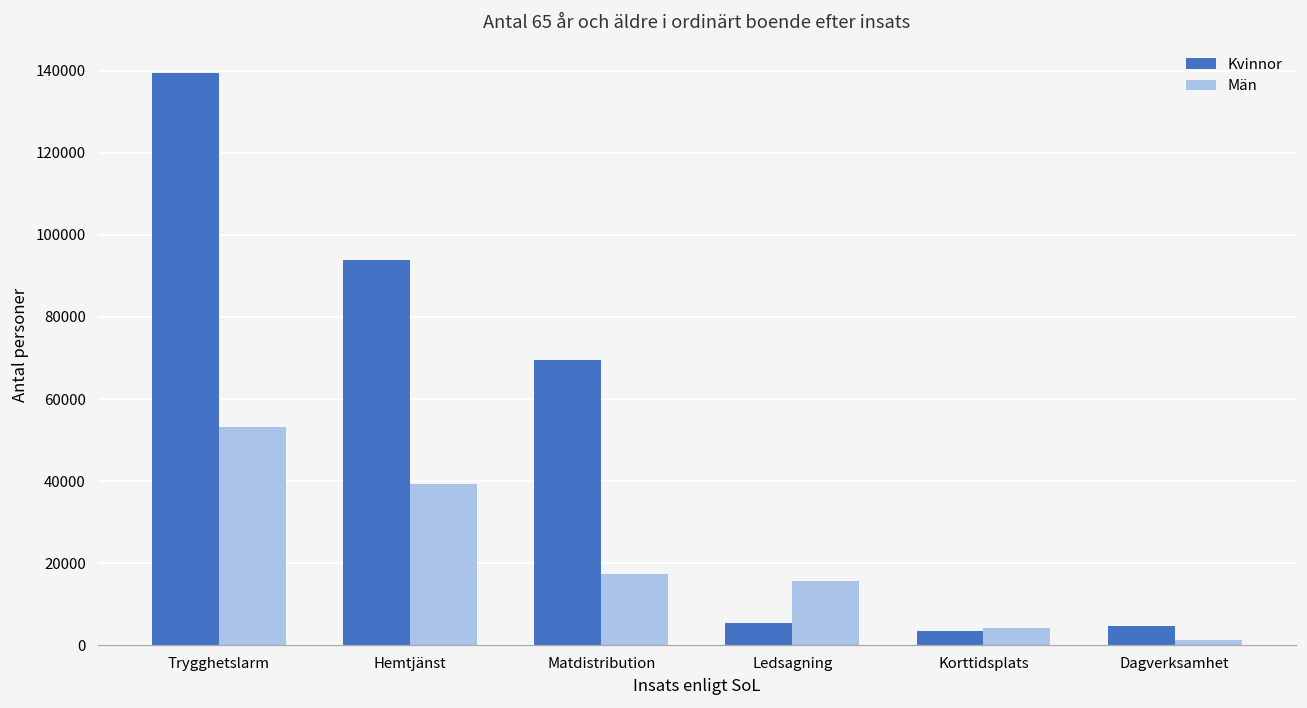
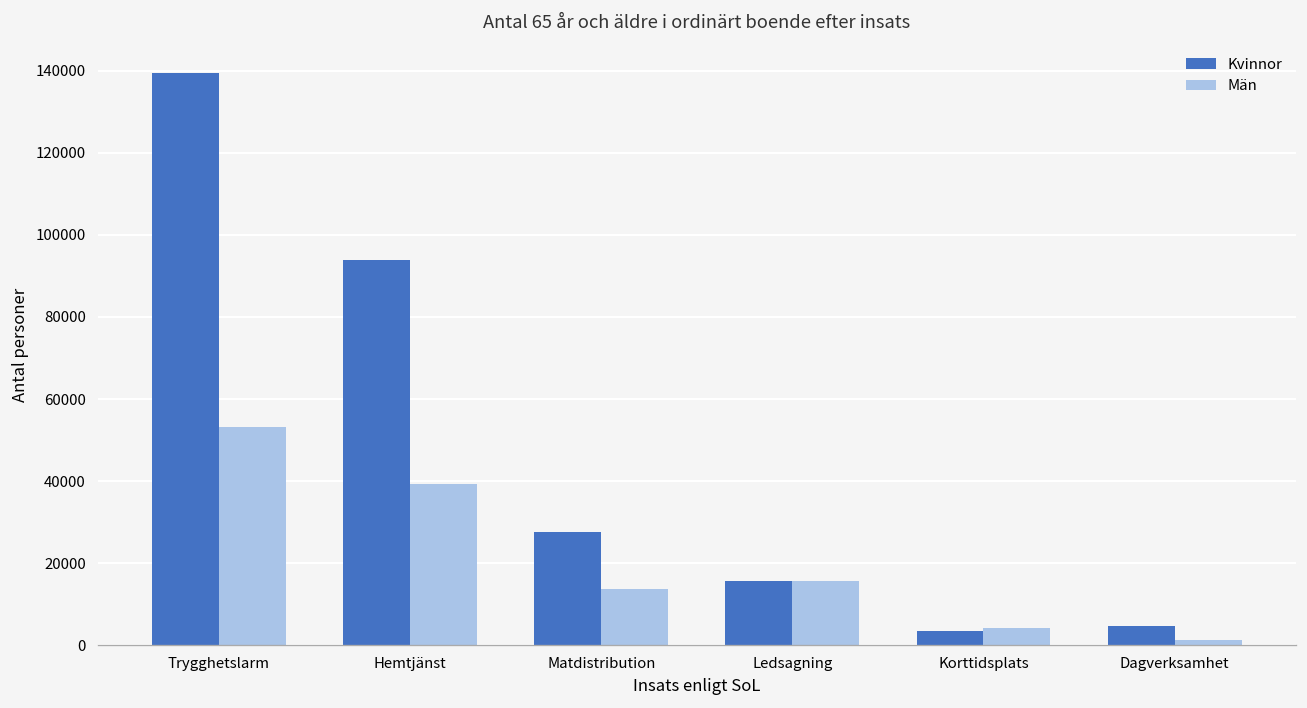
Kvinnor, Matdistribution: 69000 -> 28000
Män, Matdistribution: 17000 -> 14000
Kvinnor, Ledsagning: 5000 -> 16000
